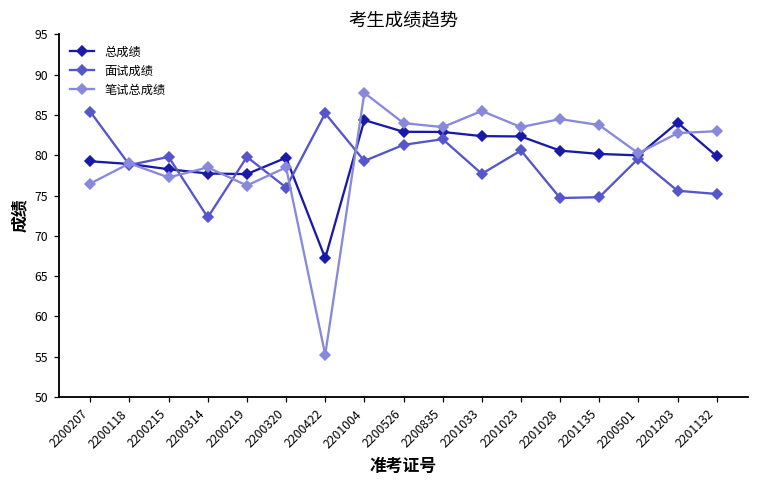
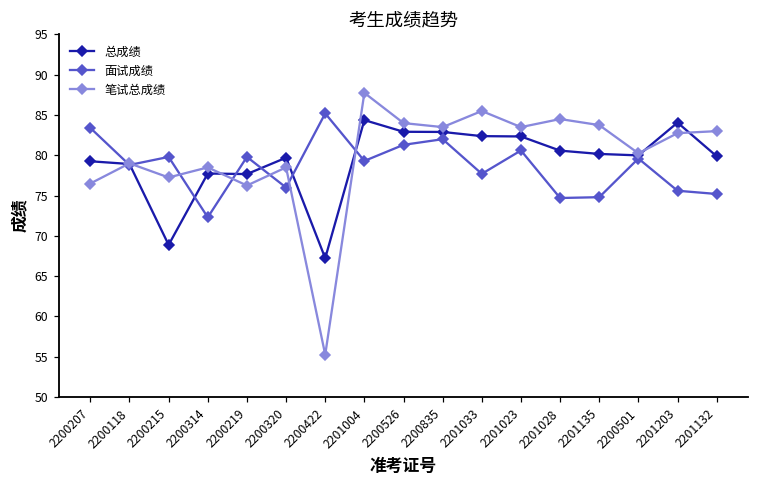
面试成绩, 2200207: 85 -> 83
总成绩, 2200215: 78 -> 69
